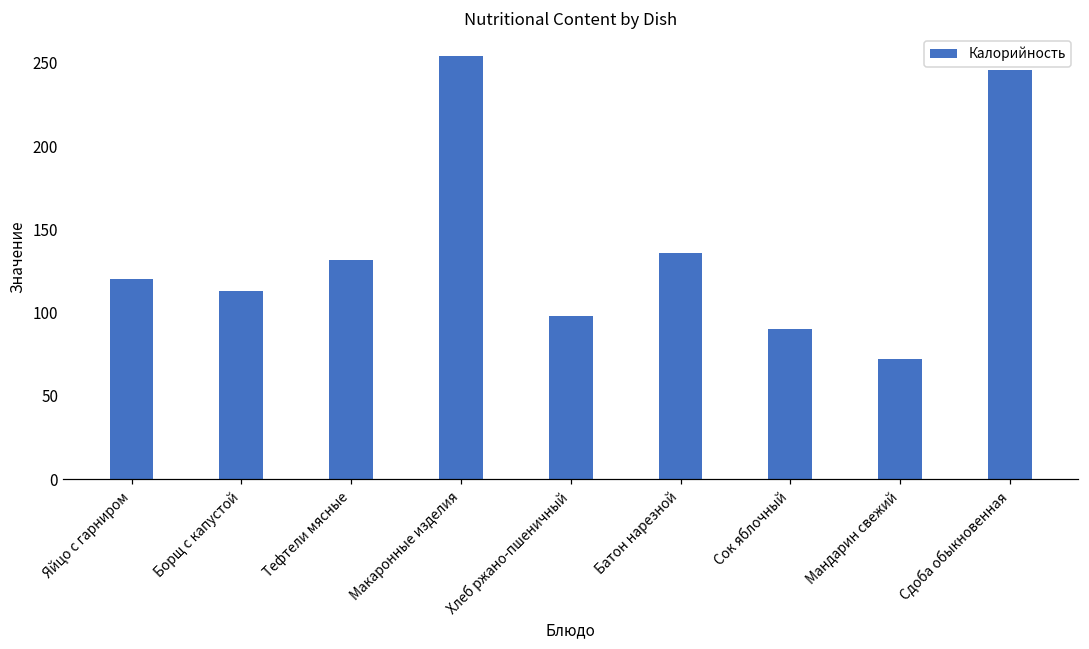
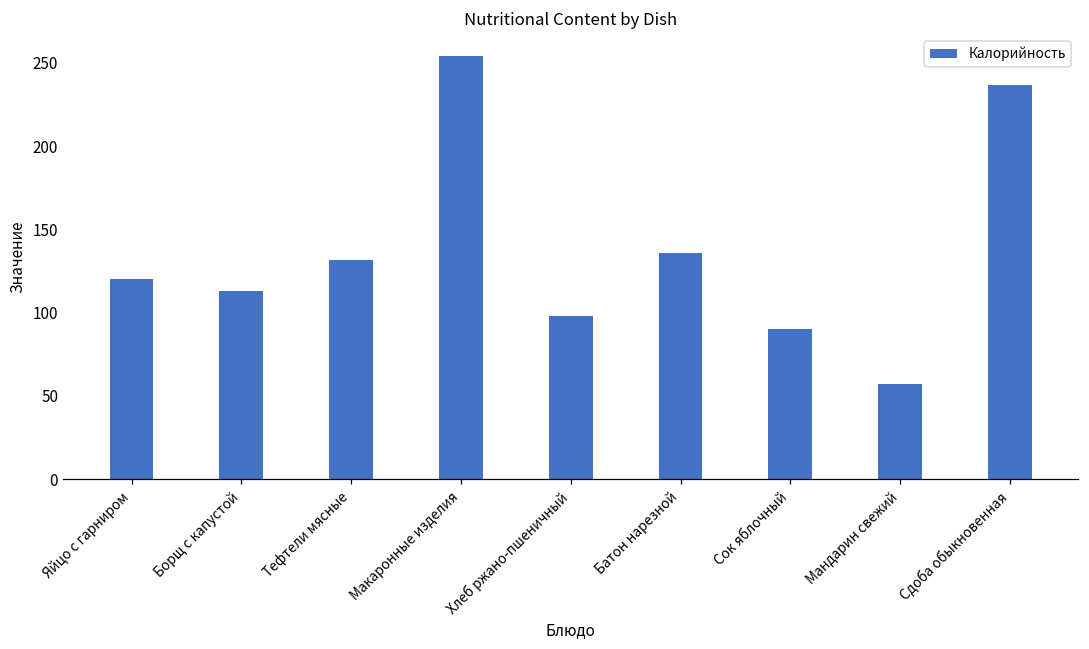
Мандарин свежий: 72 -> 57
Сдоба обыкновенная: 246 -> 237
